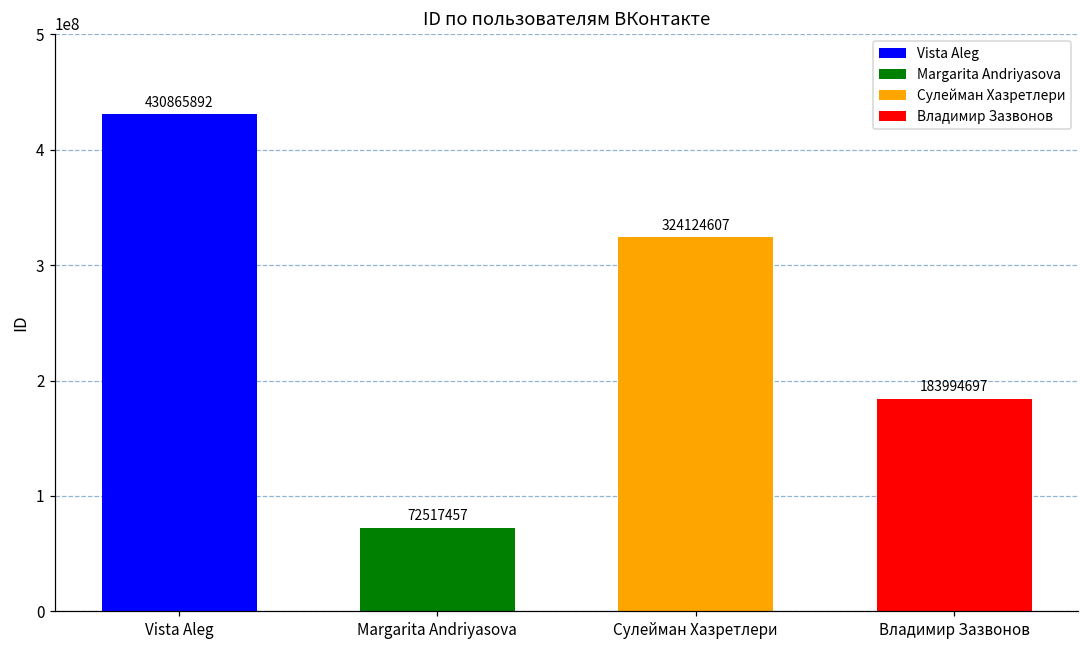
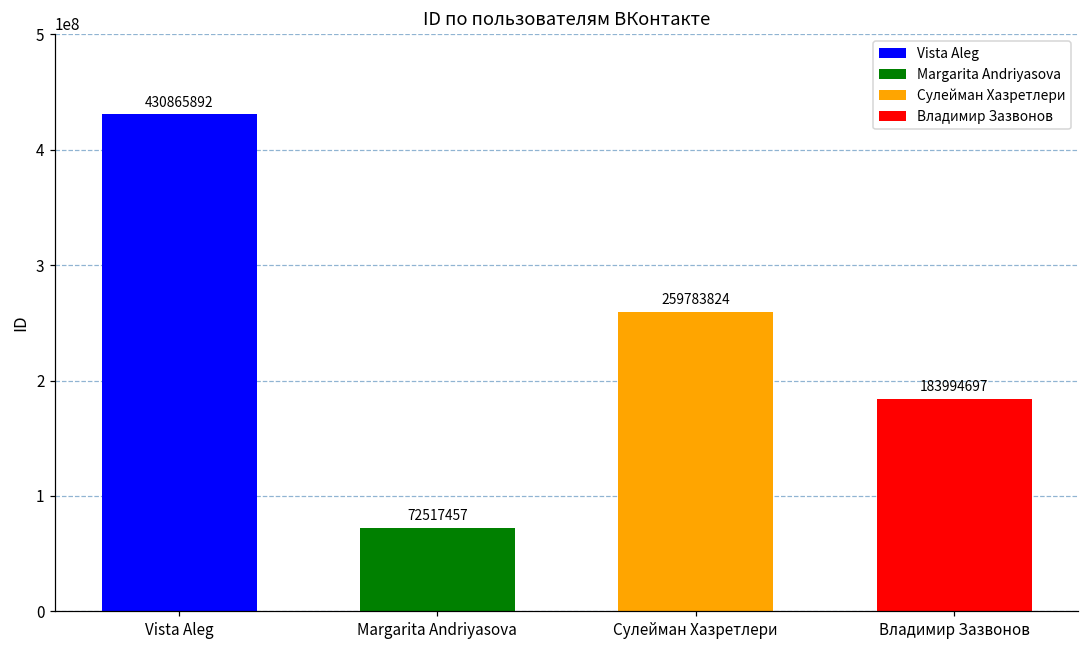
Сулейман Хазретлери: 324124607 -> 259783824
